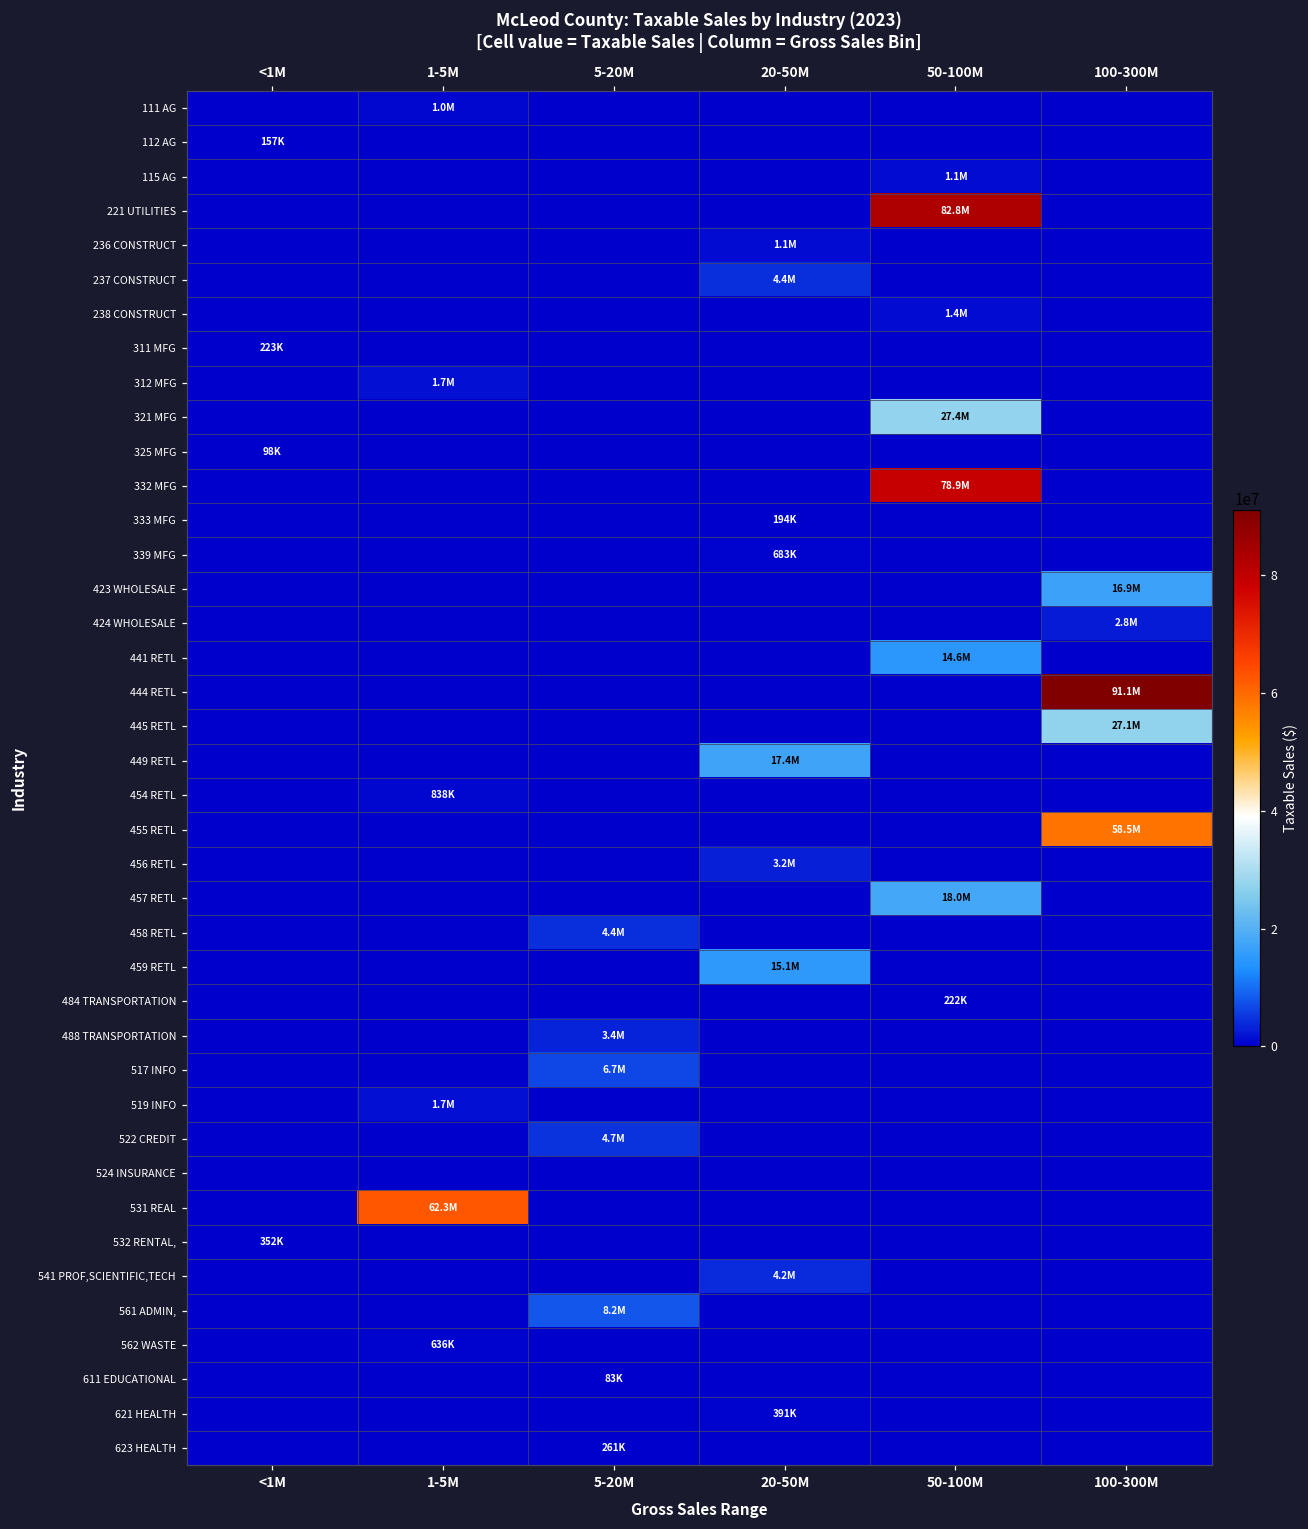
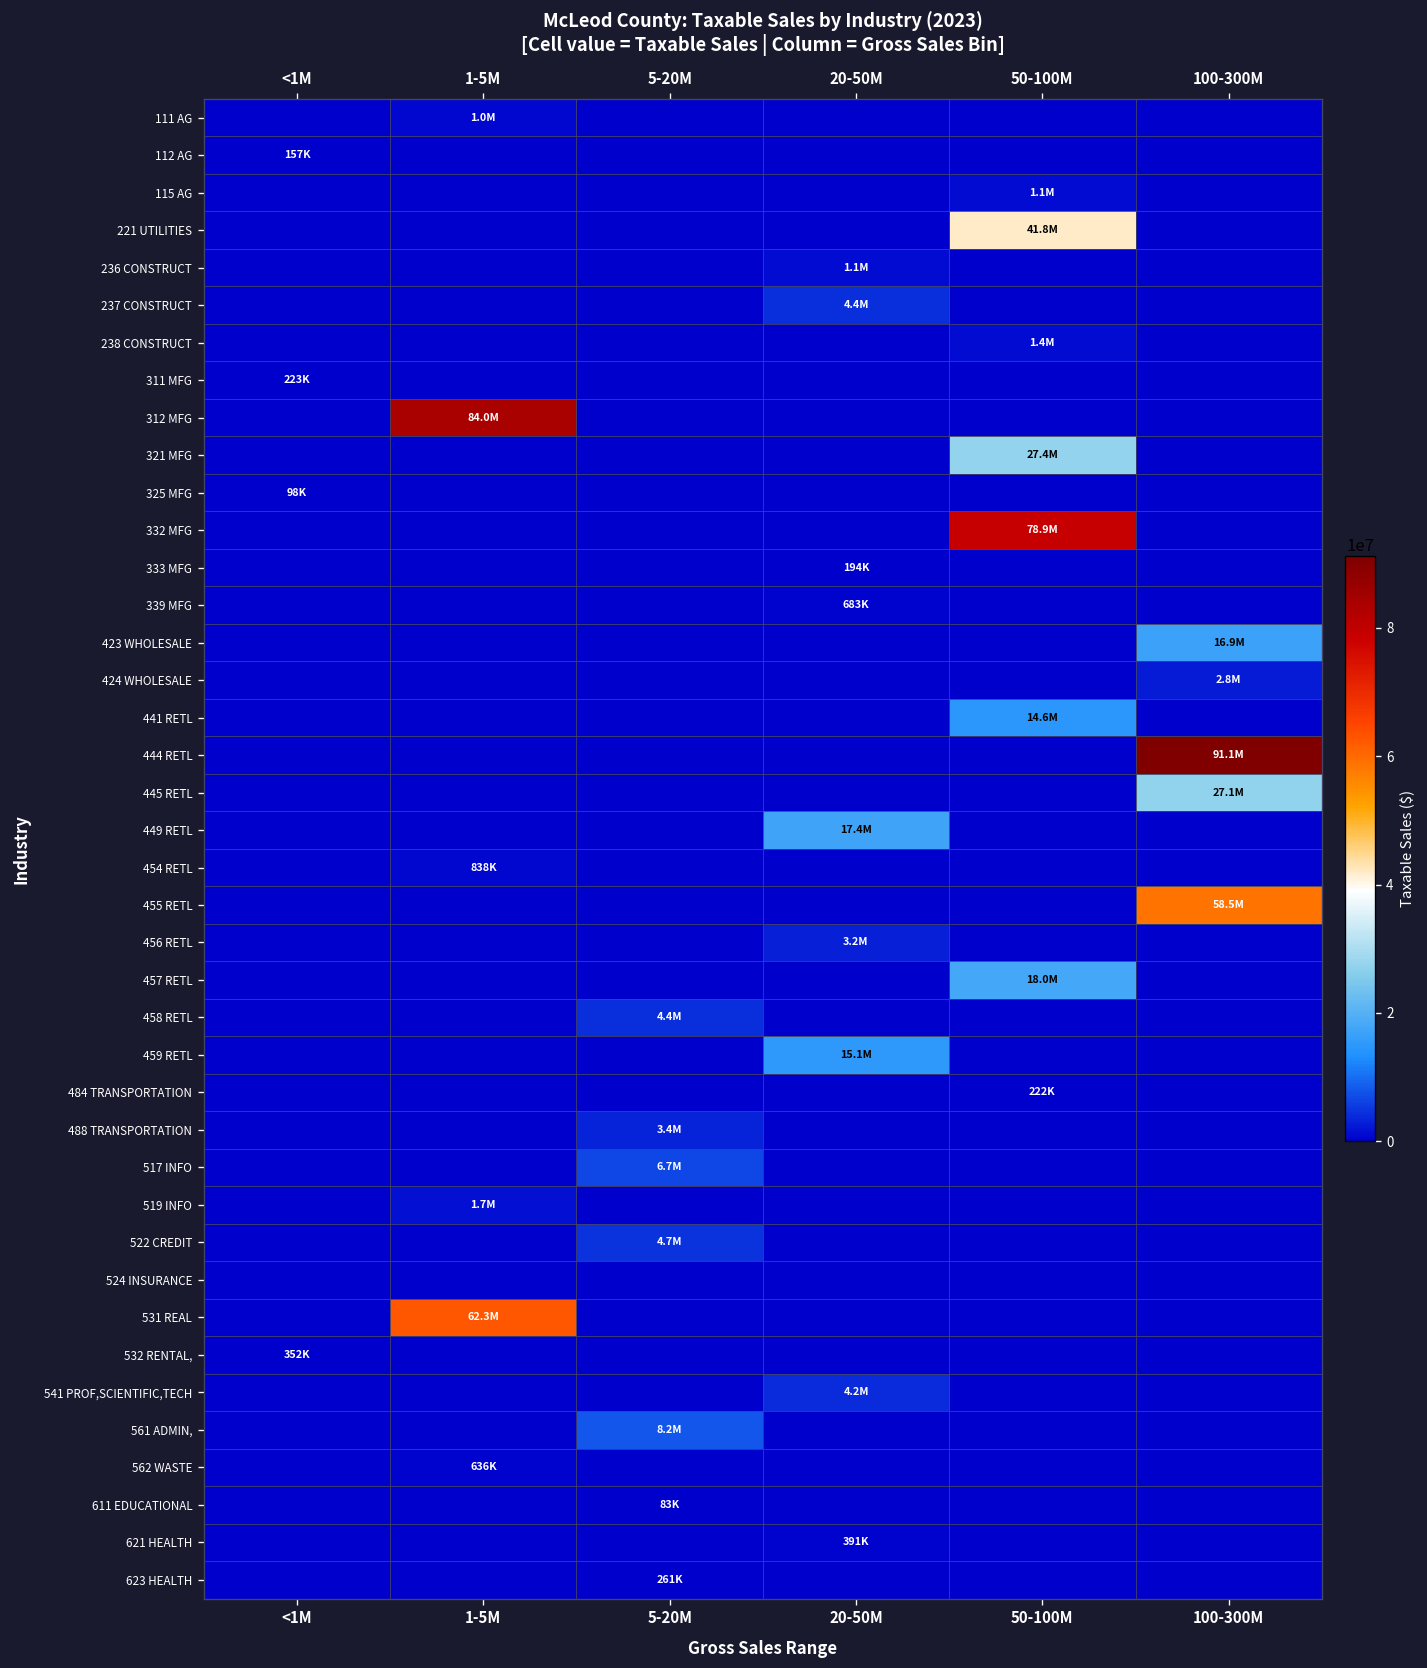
221 UTILITIES, 50-100M: 82.8M -> 41.8M
312 MFG, 1-5M: 1.7M -> 84.0M
